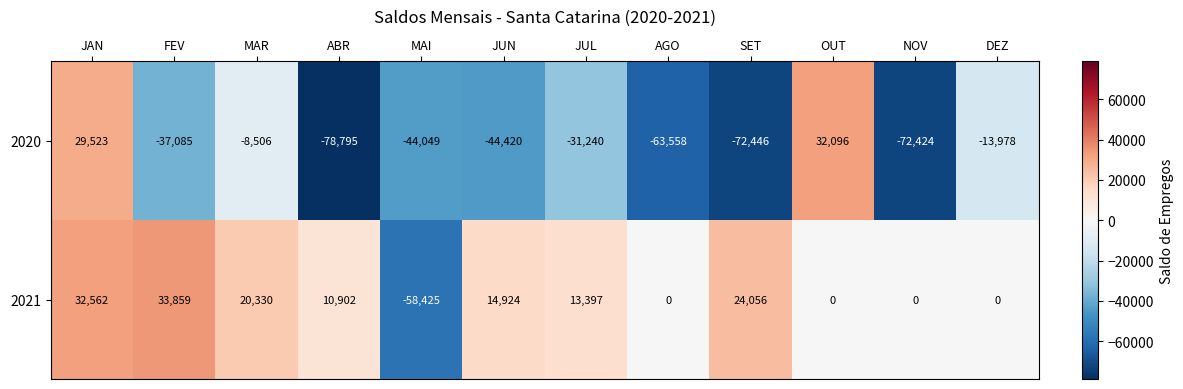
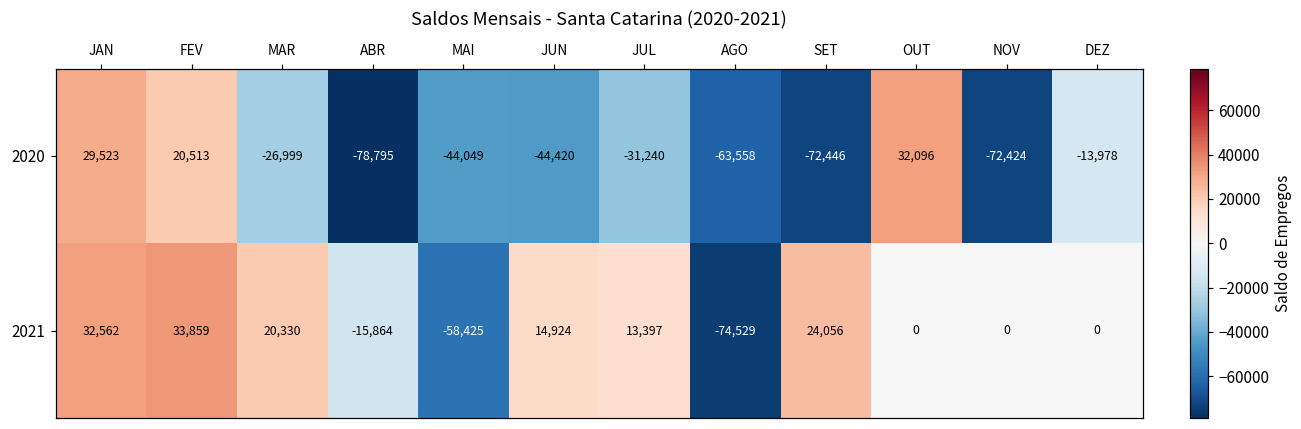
2020, FEV: -37,085 -> 20,513
2020, MAR: -8,506 -> -26,999
2021, ABR: 10,902 -> -15,864
2021, AGO: 0 -> -74,529
